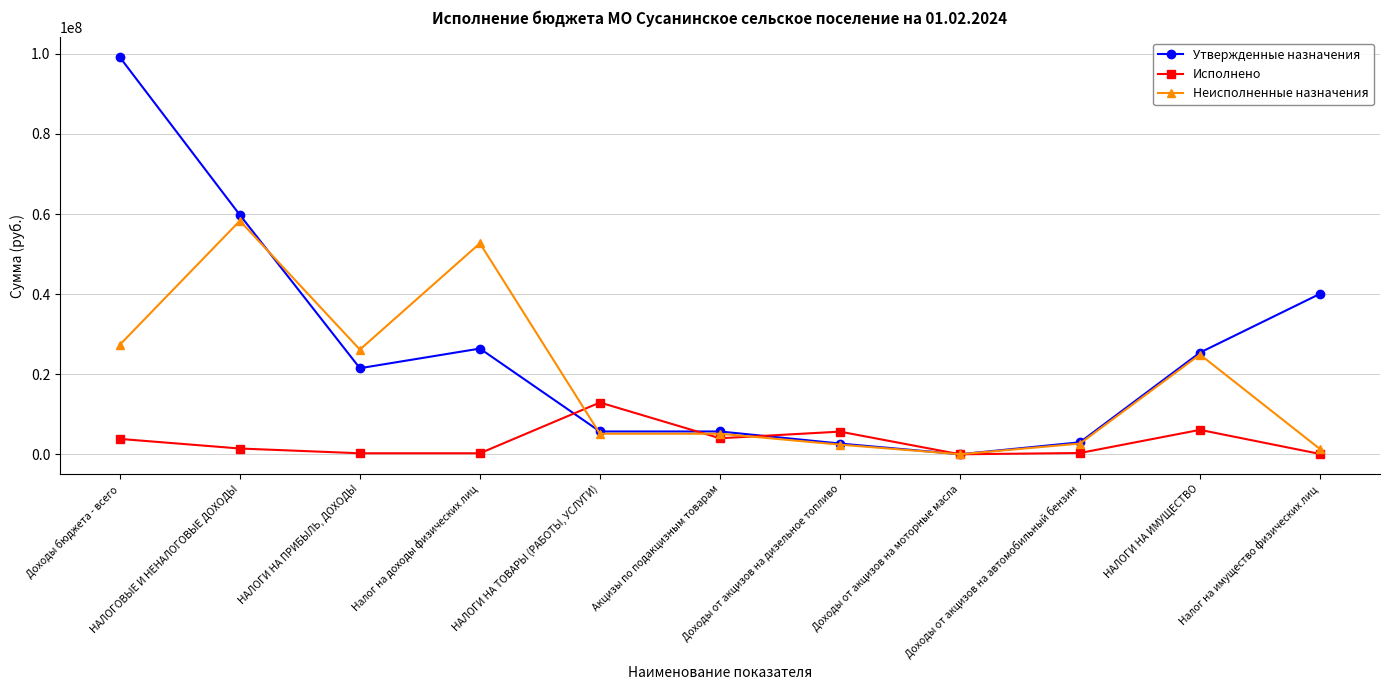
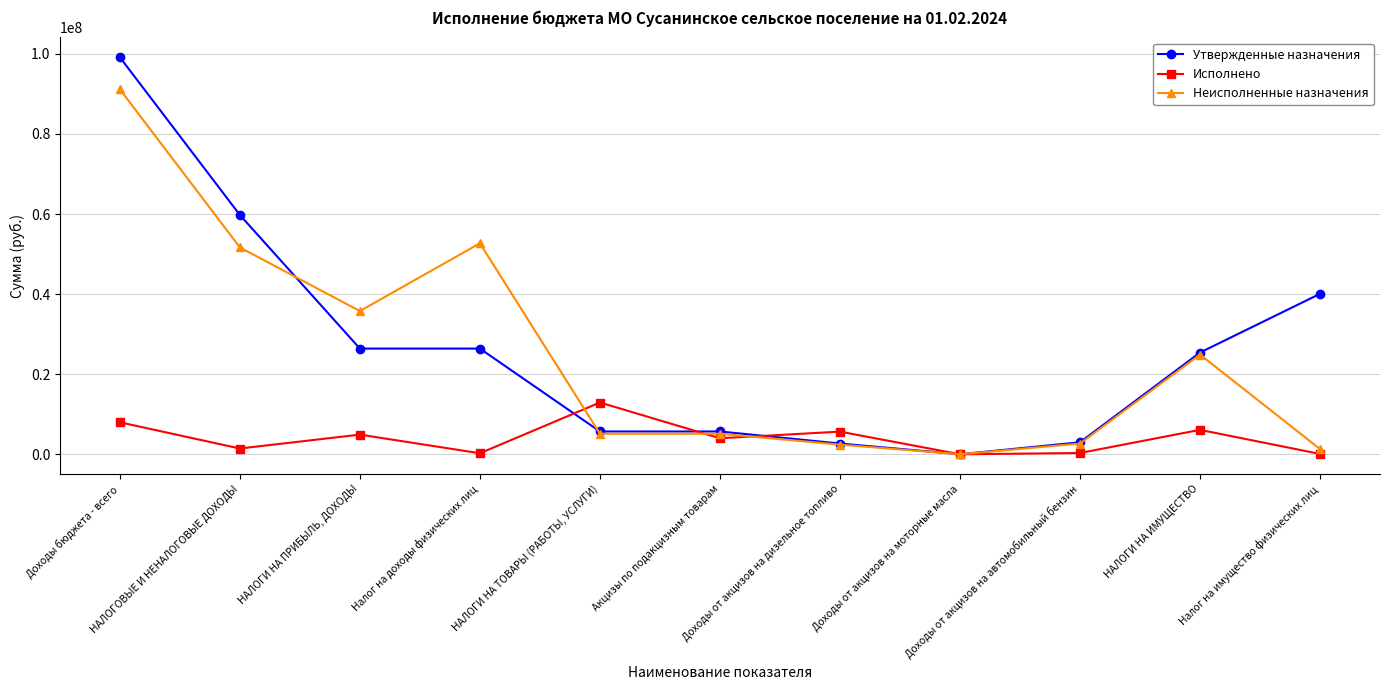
Исполнено, Доходы бюджета - всего: 4000000 -> 8000000
Неисполненные назначения, Доходы бюджета - всего: 27000000 -> 91000000
Неисполненные назначения, НАЛОГОВЫЕ И НЕНАЛОГОВЫЕ ДОХОДЫ: 58000000 -> 52000000
Утвержденные назначения, НАЛОГИ НА ПРИБЫЛЬ, ДОХОДЫ: 21000000 -> 26000000
Исполнено, НАЛОГИ НА ПРИБЫЛЬ, ДОХОДЫ: 0 -> 5000000
Неисполненные назначения, НАЛОГИ НА ПРИБЫЛЬ, ДОХОДЫ: 26000000 -> 36000000
